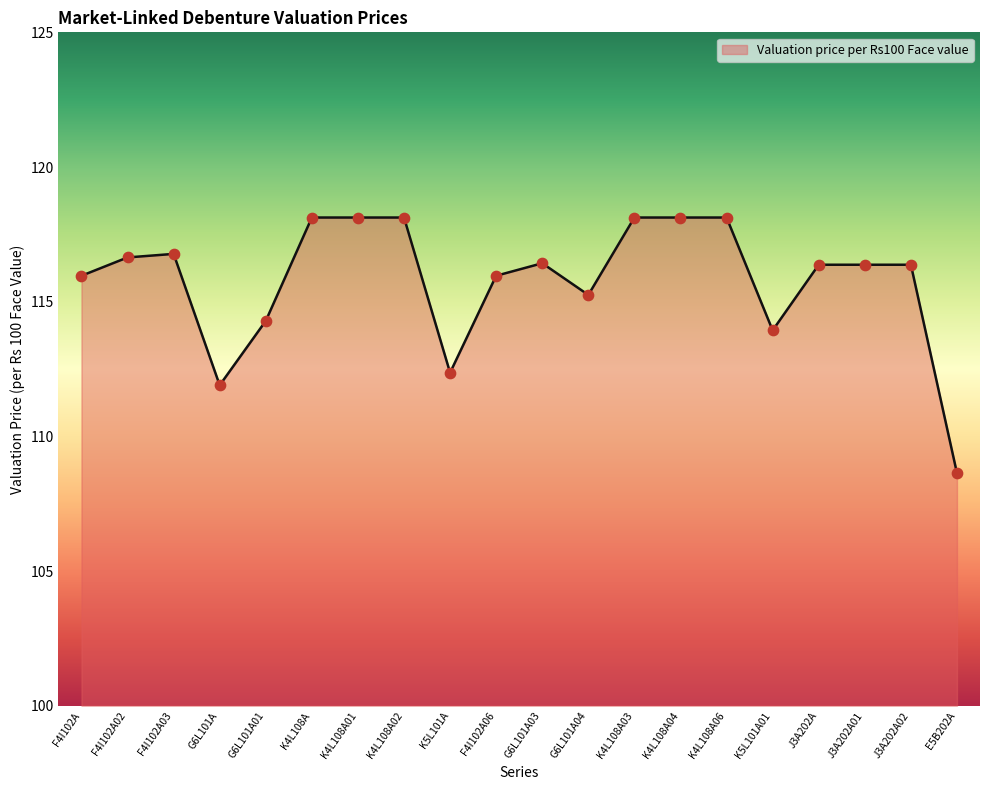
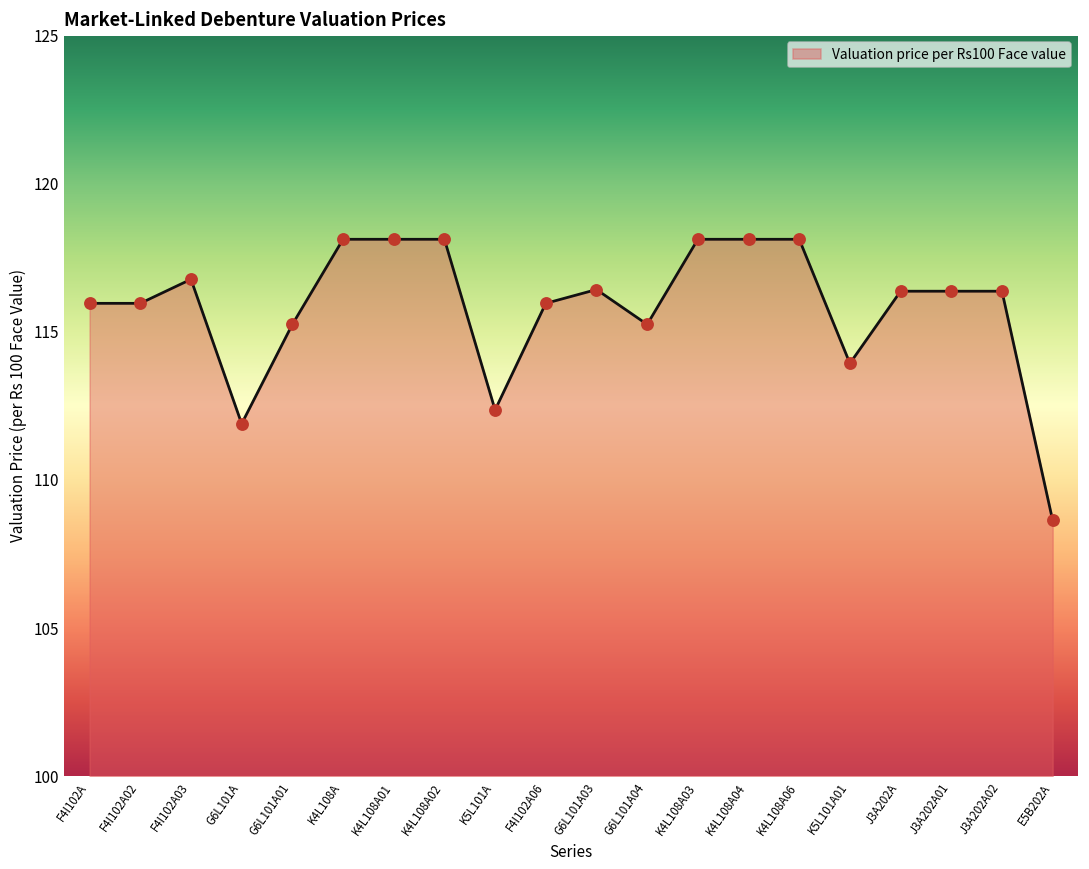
F4I102A02: 116.6 -> 116.0
G6L101A01: 114.3 -> 115.3
